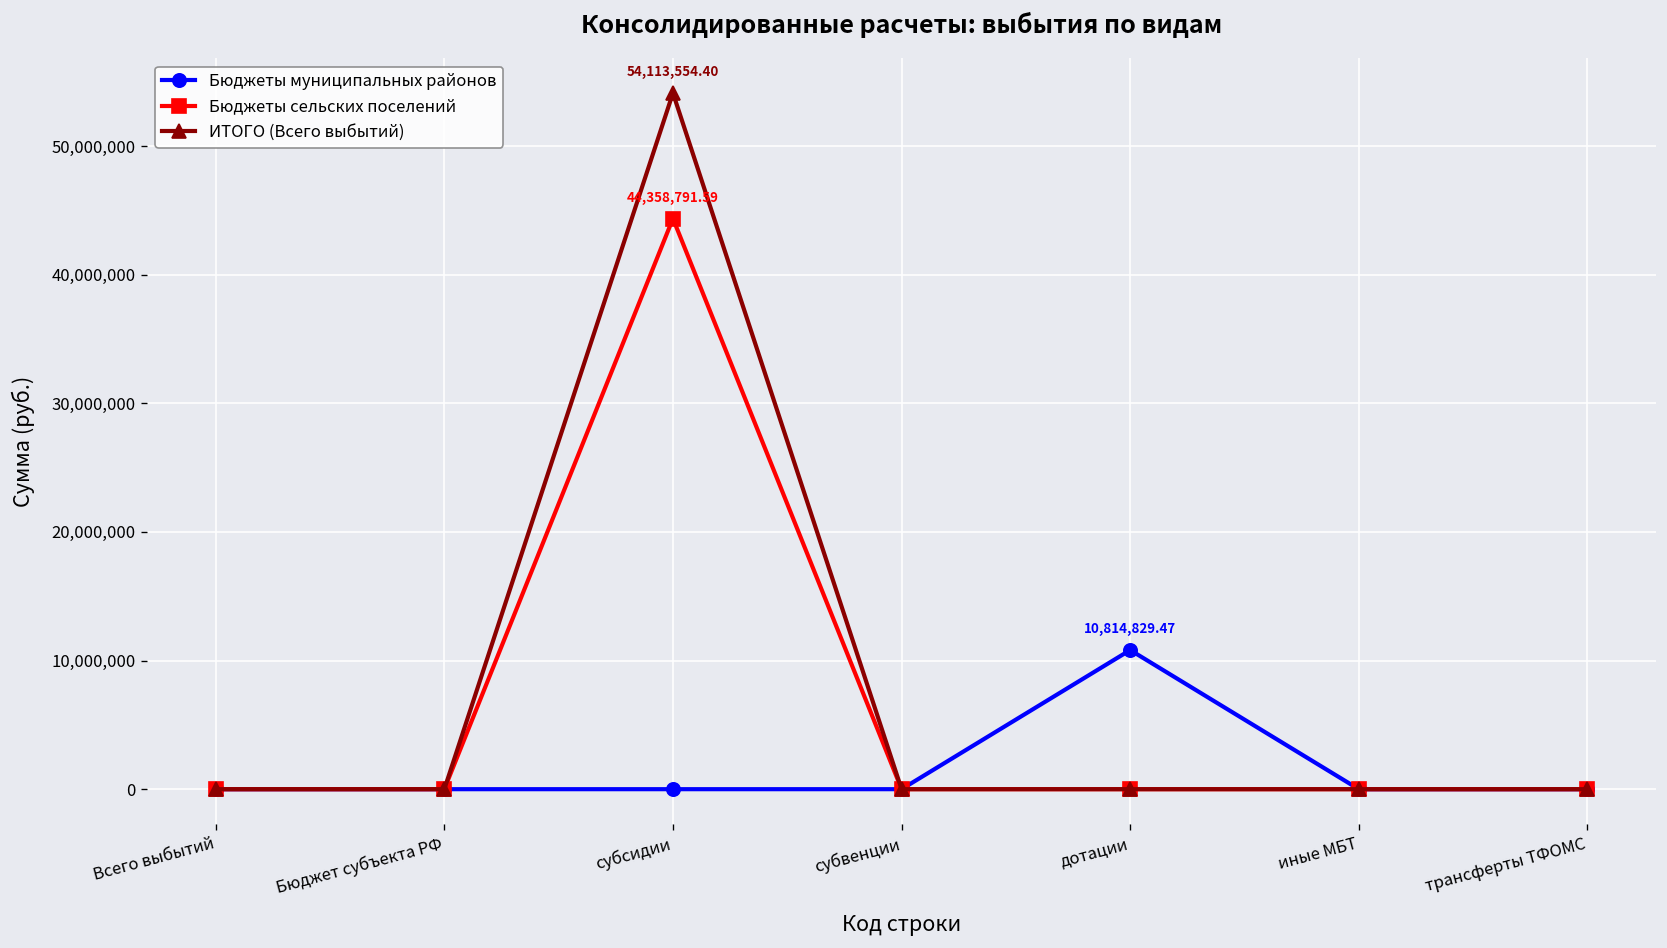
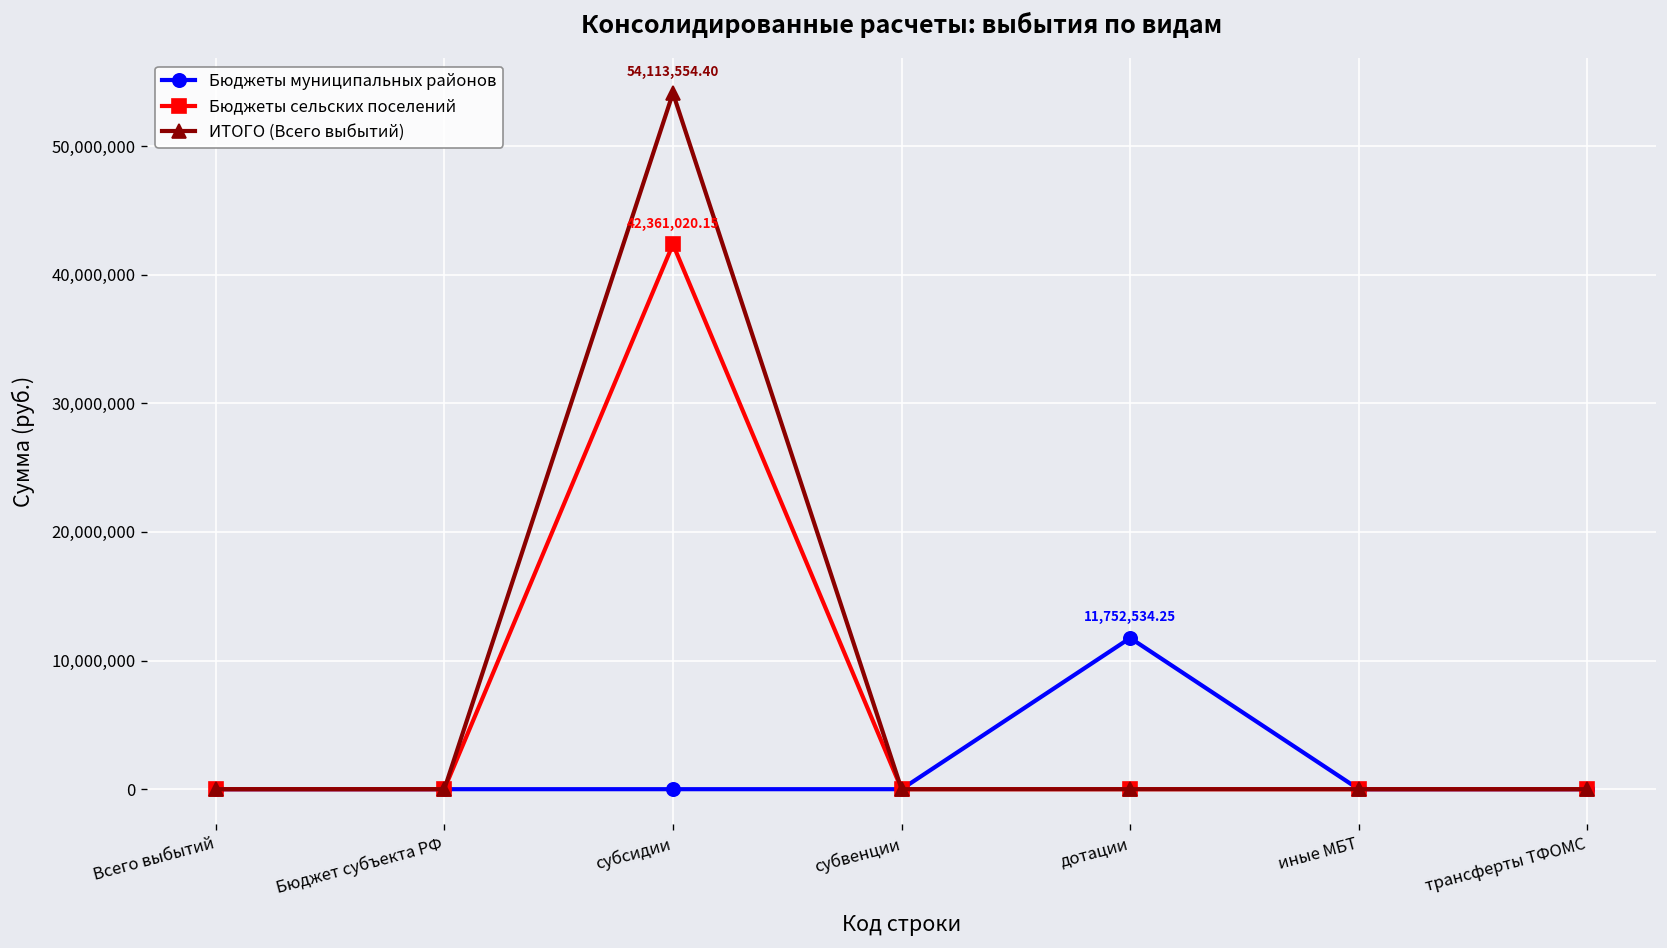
Бюджеты сельских поселений, субсидии: 44,358,791.59 -> 42,361,020.15
Бюджеты муниципальных районов, дотации: 10,814,829.47 -> 11,752,534.25
